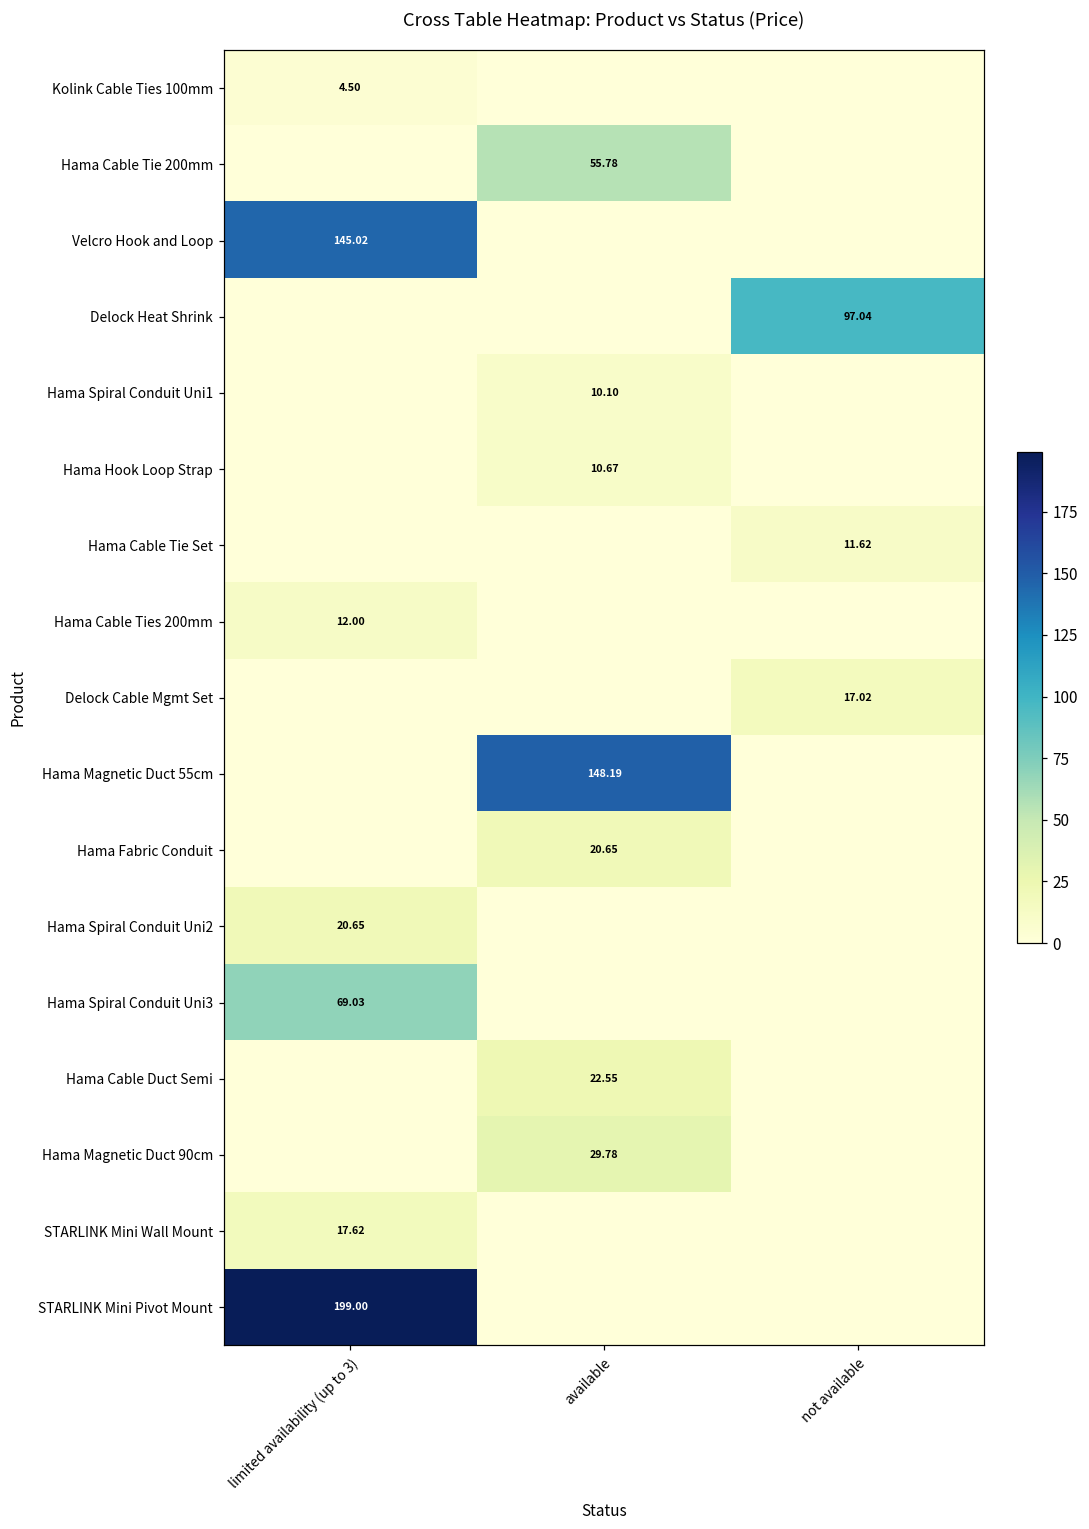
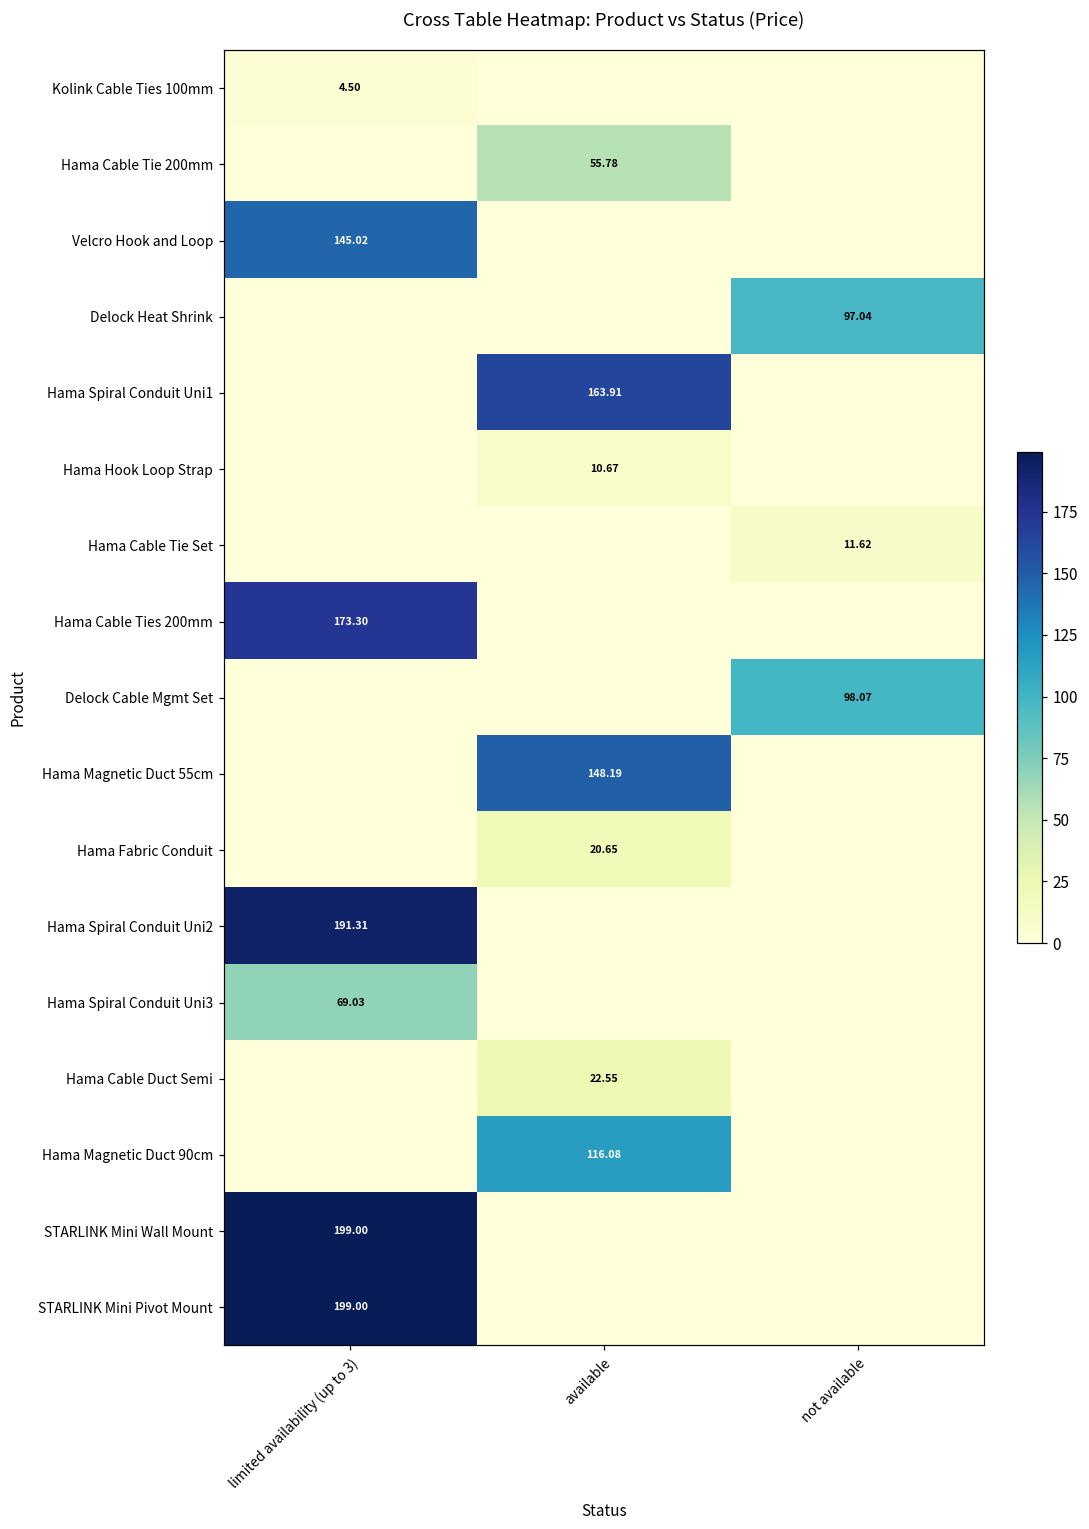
Hama Spiral Conduit Uni1, available: 10.10 -> 163.91
Hama Cable Ties 200mm, limited availability (up to 3): 12.00 -> 173.30
Delock Cable Mgmt Set, not available: 17.02 -> 98.07
Hama Spiral Conduit Uni2, limited availability (up to 3): 20.65 -> 191.31
Hama Magnetic Duct 90cm, available: 29.78 -> 116.08
STARLINK Mini Wall Mount, limited availability (up to 3): 17.62 -> 199.00
